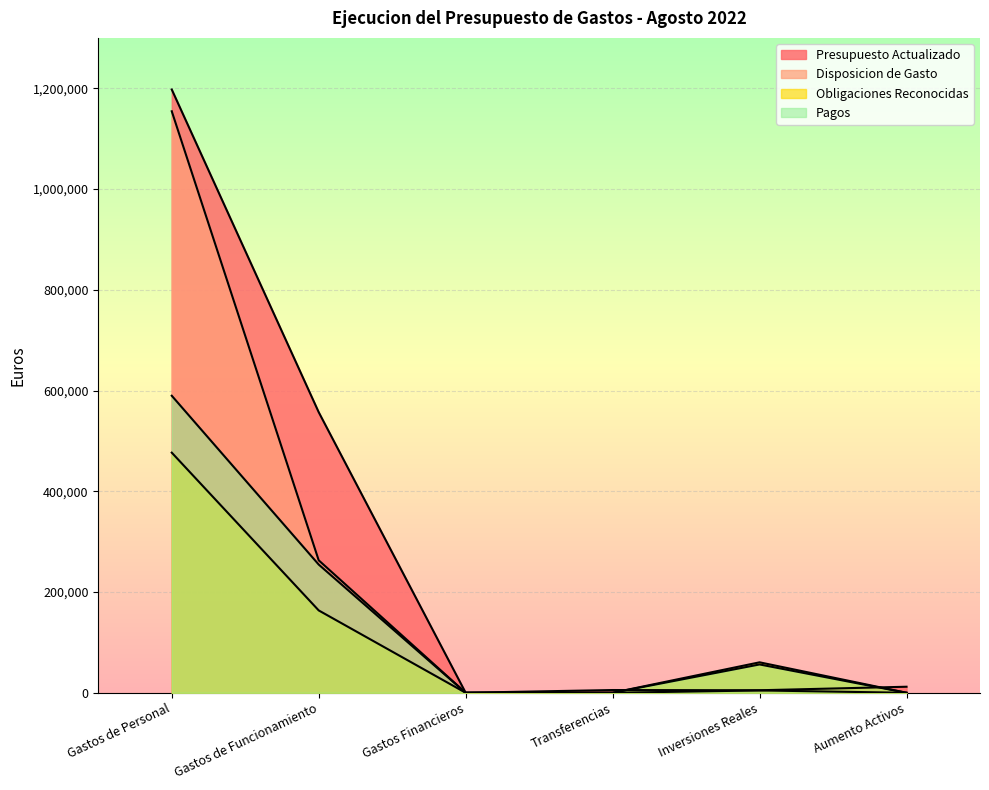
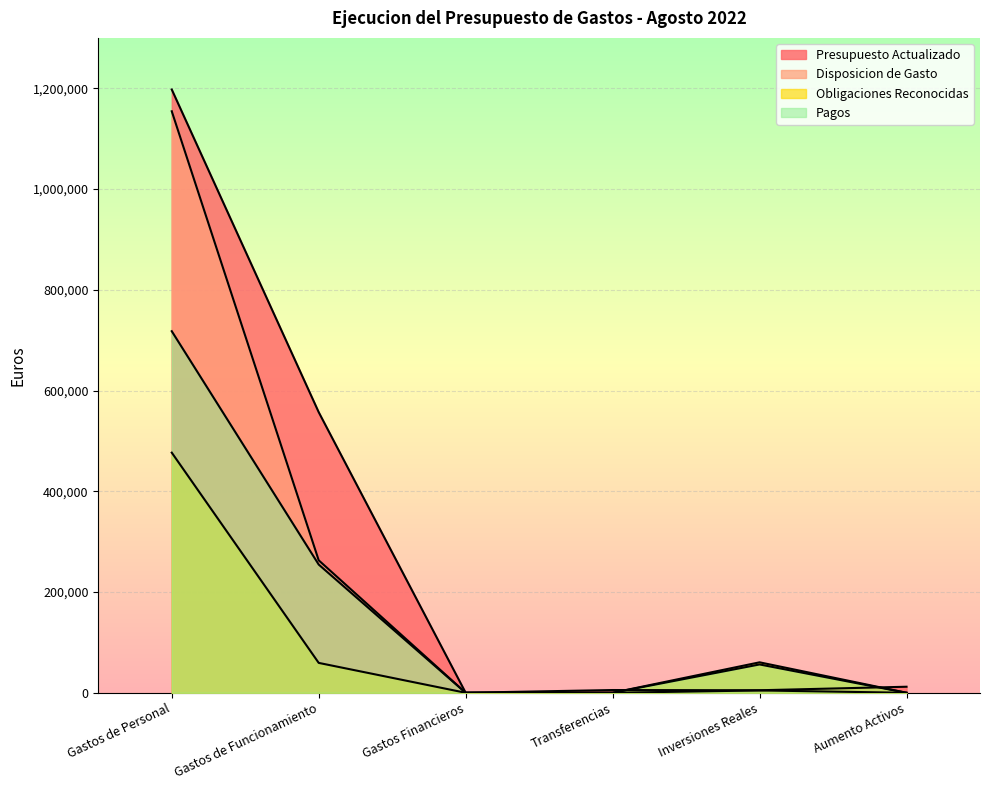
Pagos, Gastos de Personal: 590,000 -> 720,000
Obligaciones Reconocidas, Gastos de Funcionamiento: 160,000 -> 60,000
